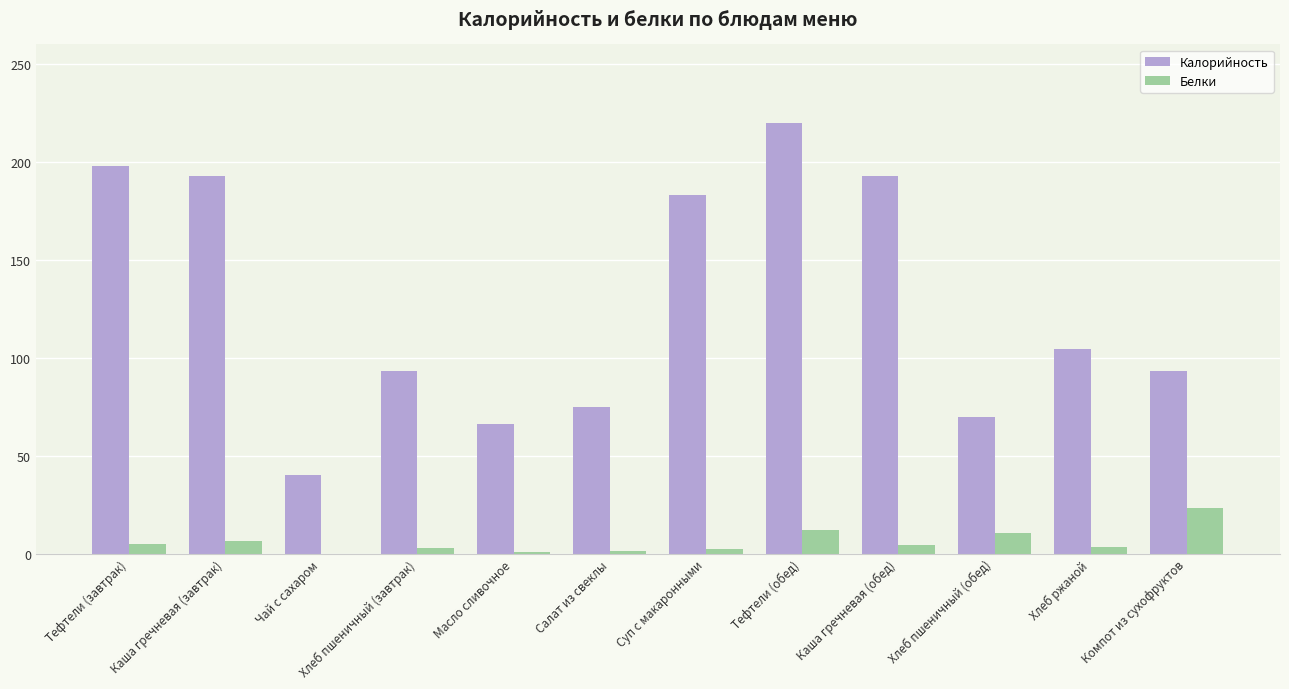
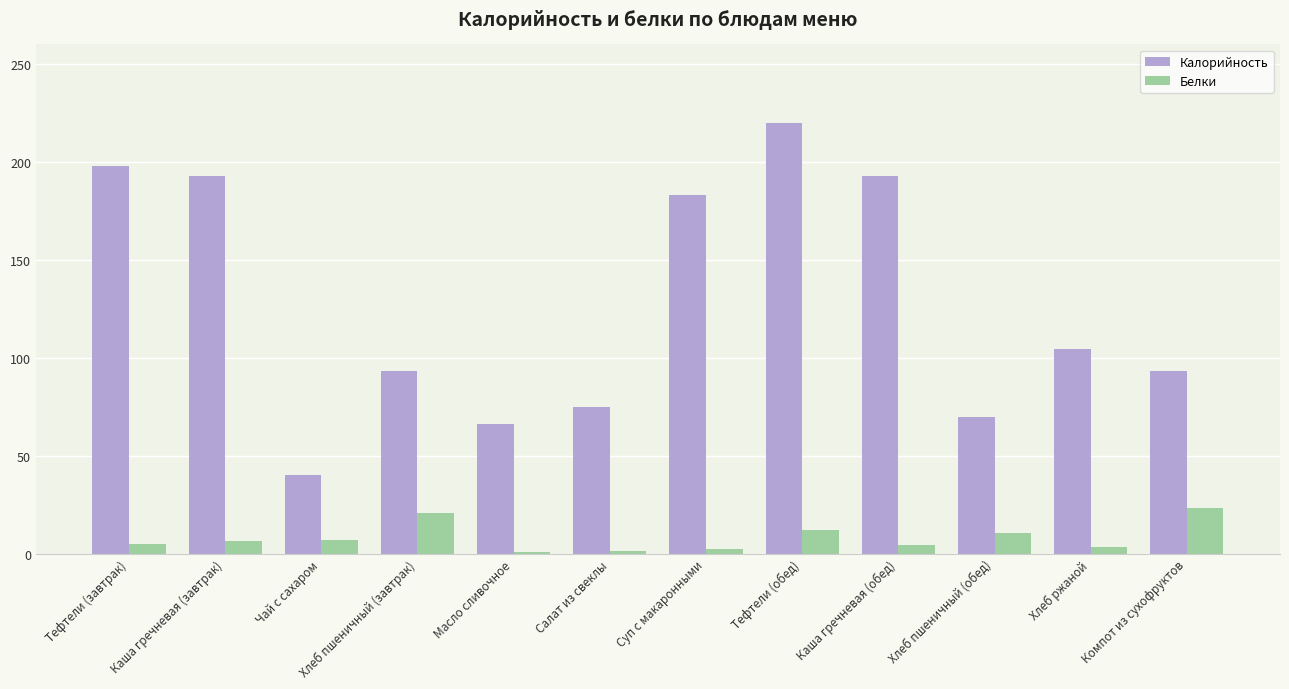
Белки, Чай с сахаром: 0 -> 7
Белки, Хлеб пшеничный (завтрак): 3 -> 21
